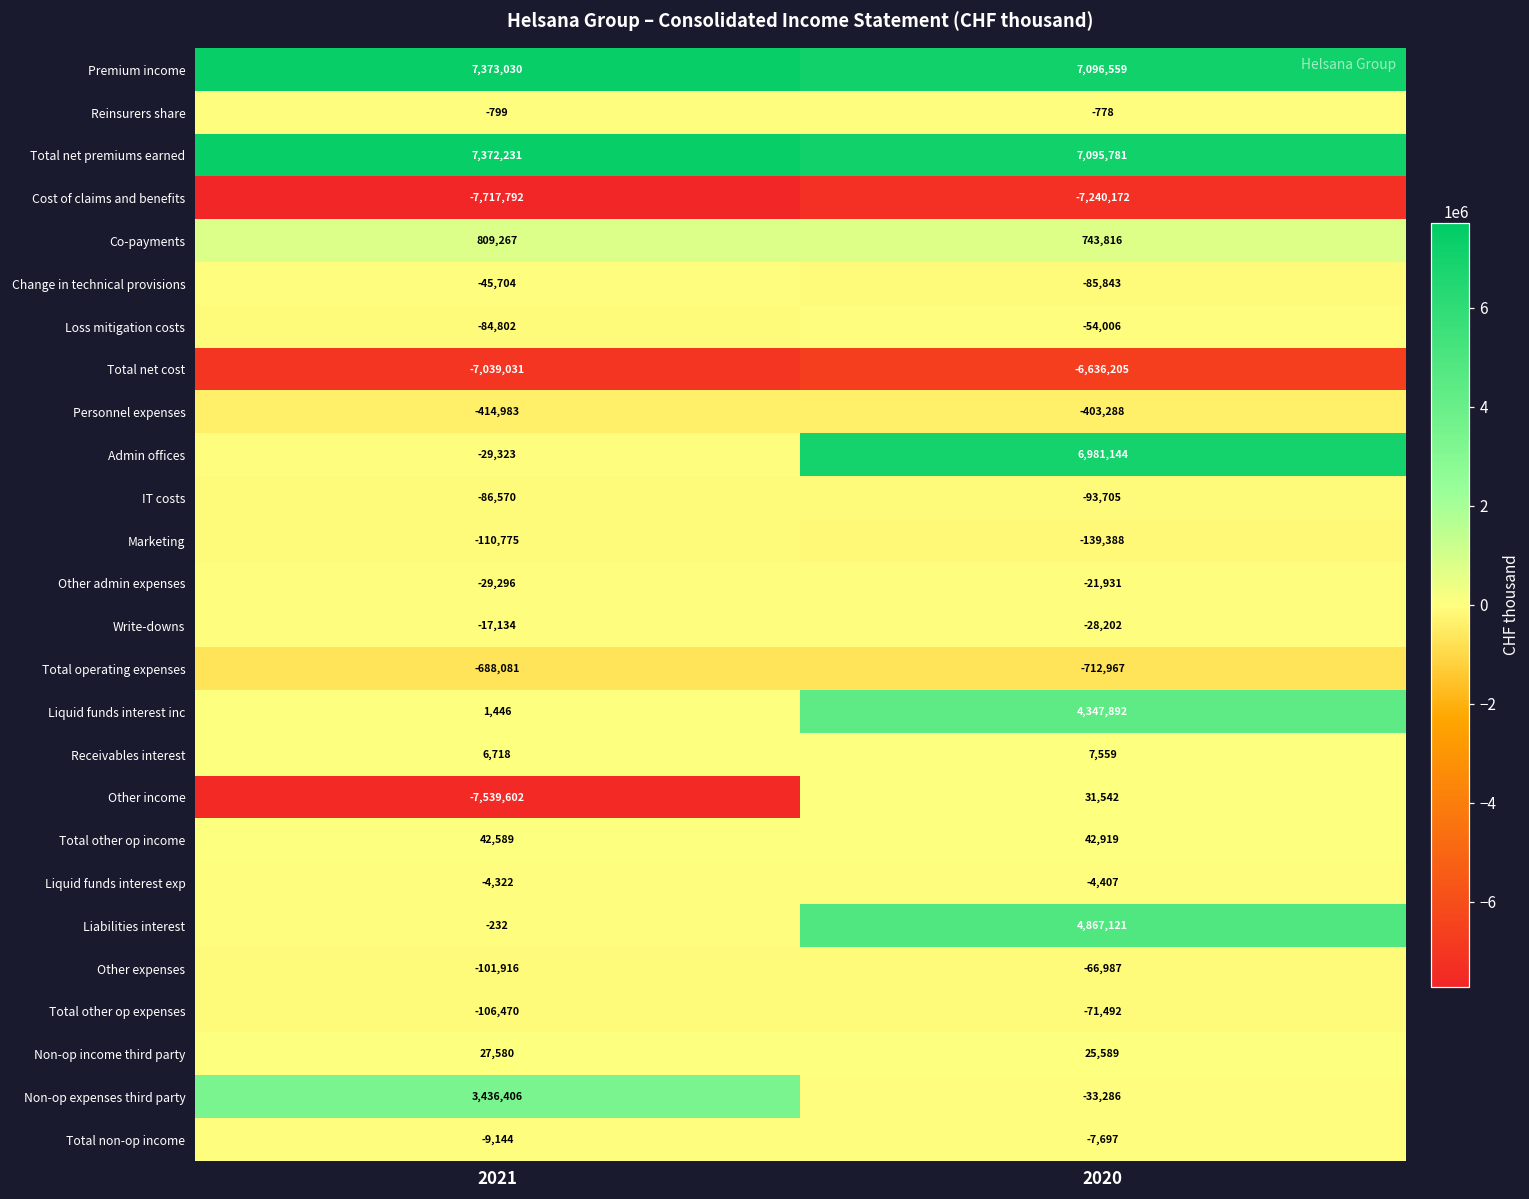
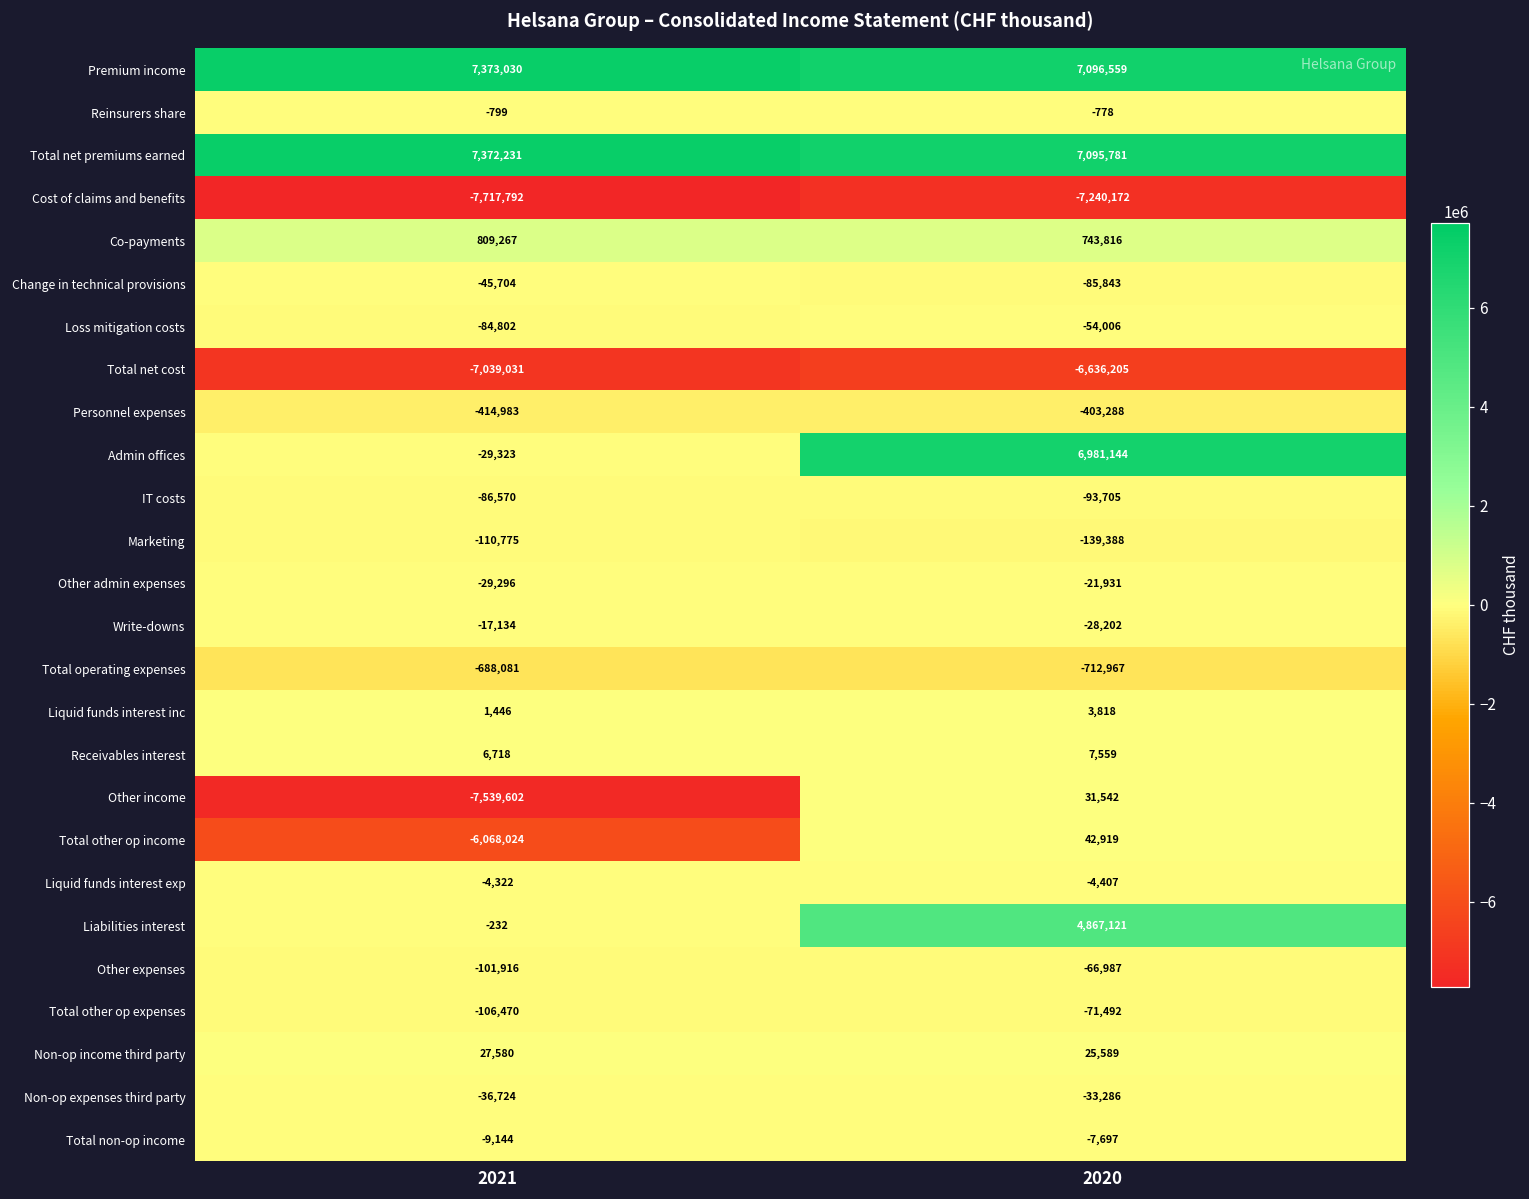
Liquid funds interest inc, 2020: 4,347,892 -> 3,818
Total other op income, 2021: 42,589 -> -6,068,024
Non-op expenses third party, 2021: 3,436,406 -> -36,724
